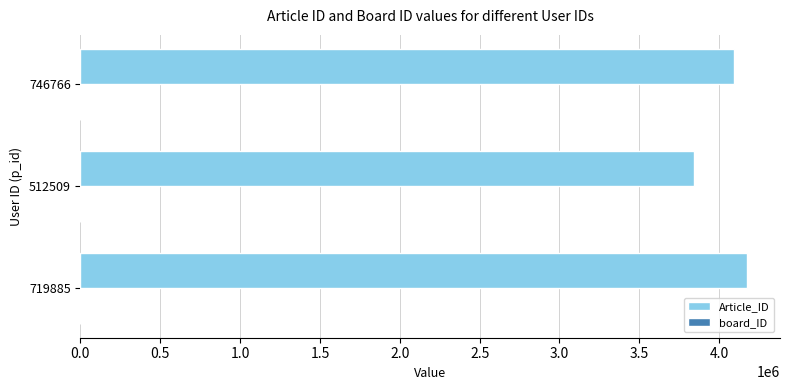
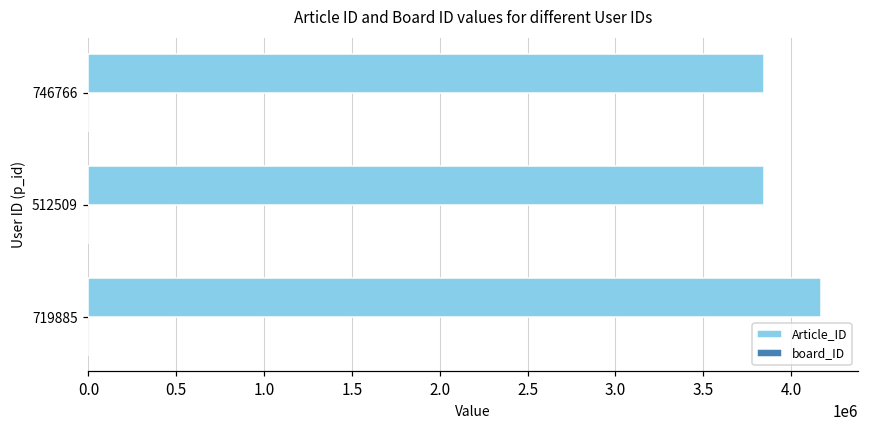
Article_ID, 746766: 4090000 -> 3850000
